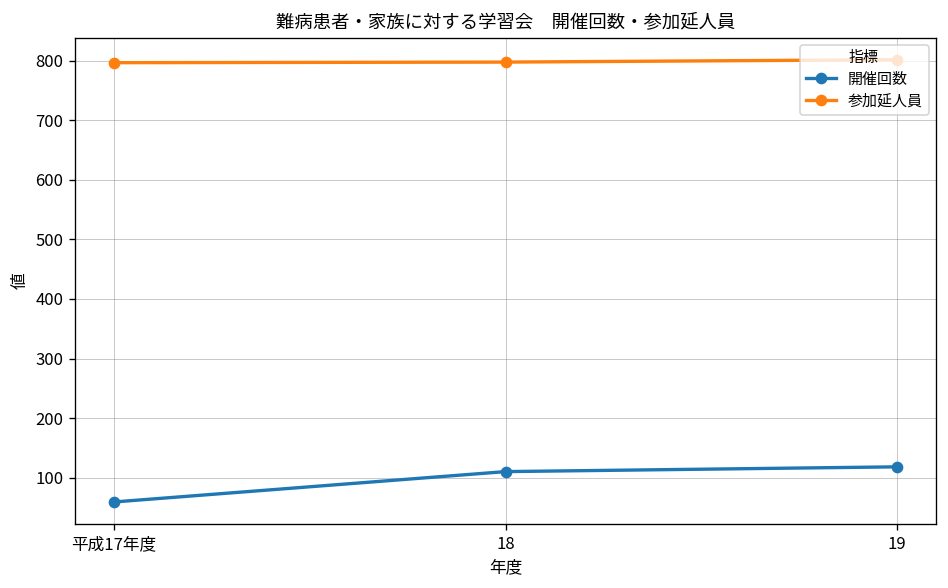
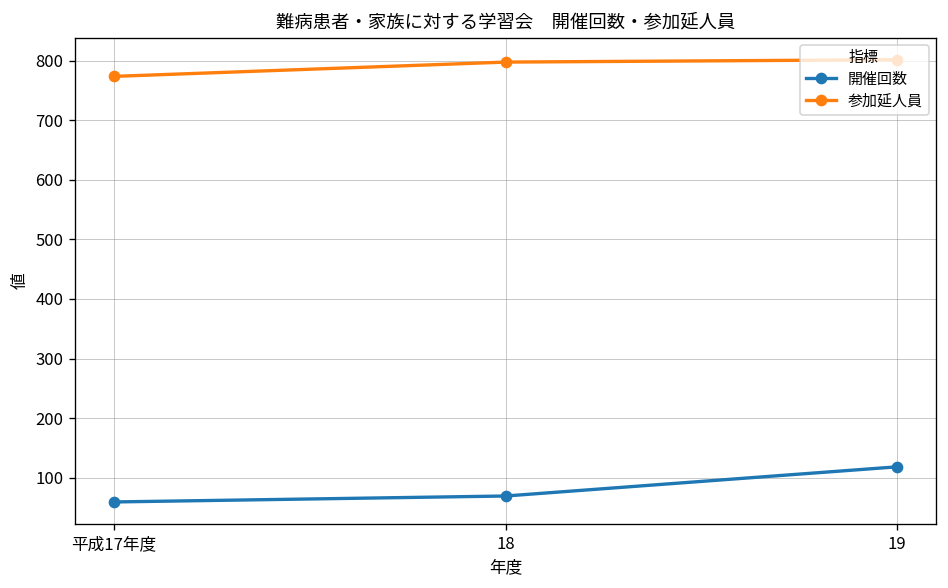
参加延人員, 平成17年度: 800 -> 770
開催回数, 18: 110 -> 70
